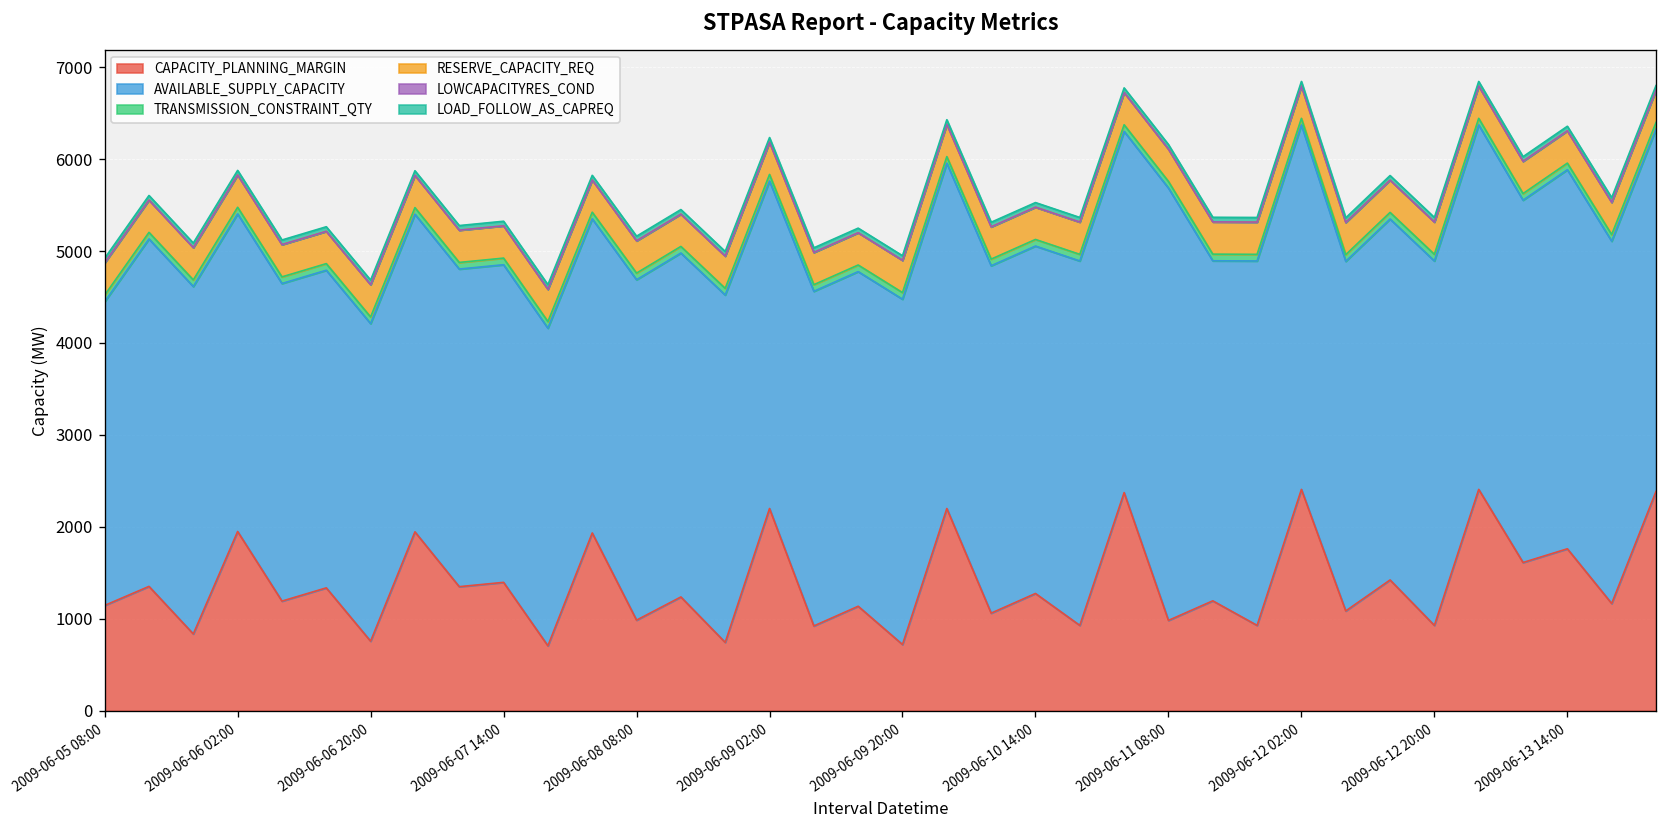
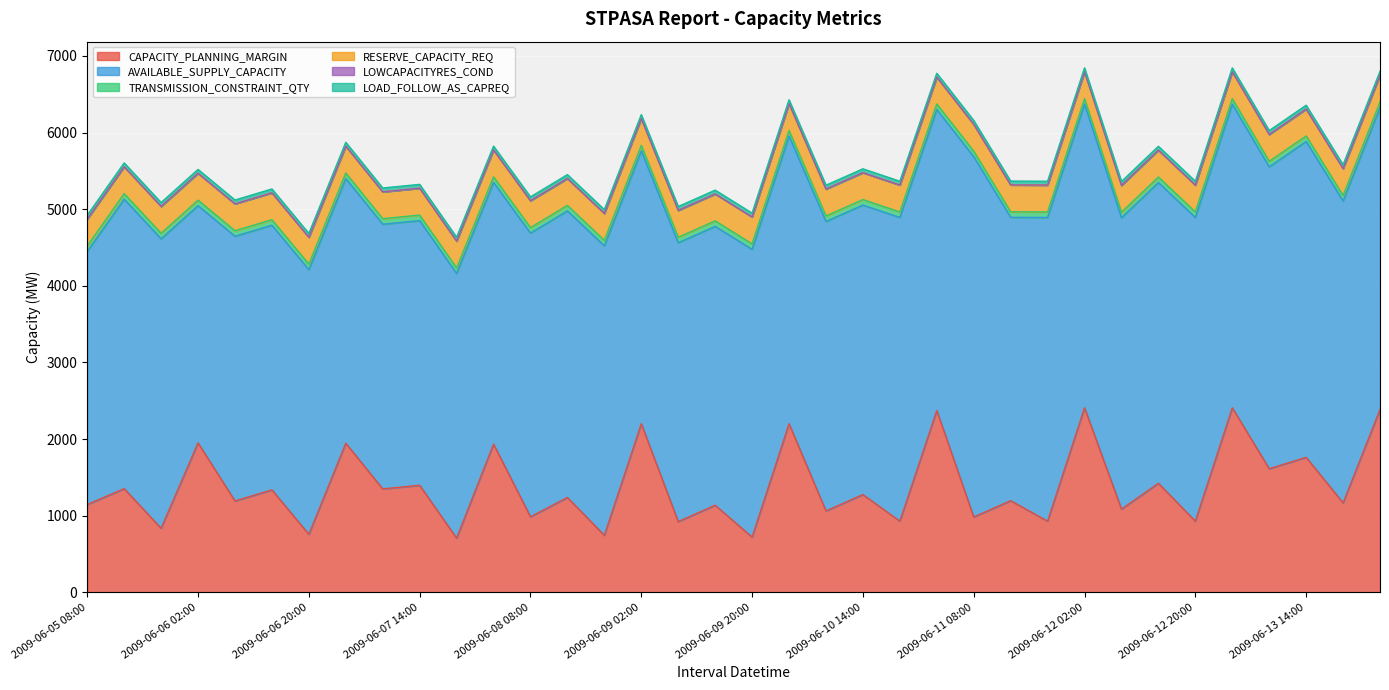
AVAILABLE_SUPPLY_CAPACITY, 2009-06-06 02:00: 3500 -> 3100
